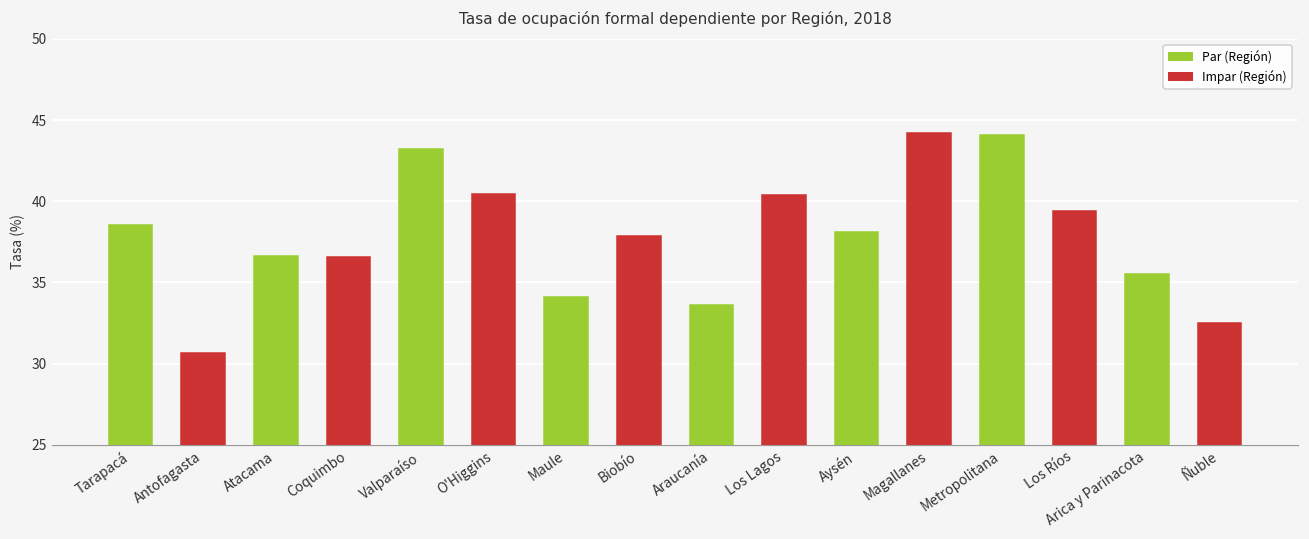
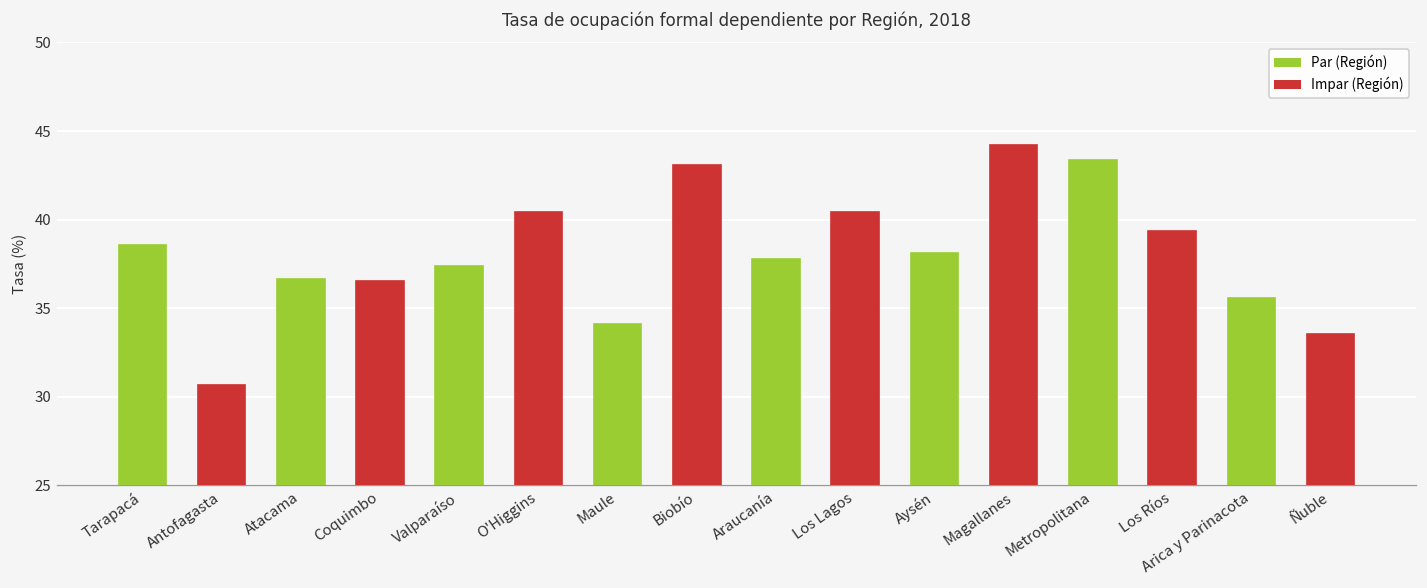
Valparaíso: 43.2 -> 37.4
Biobío: 37.9 -> 43.1
Araucanía: 33.6 -> 37.8
Metropolitana: 44.1 -> 43.4
Ñuble: 32.5 -> 33.5
